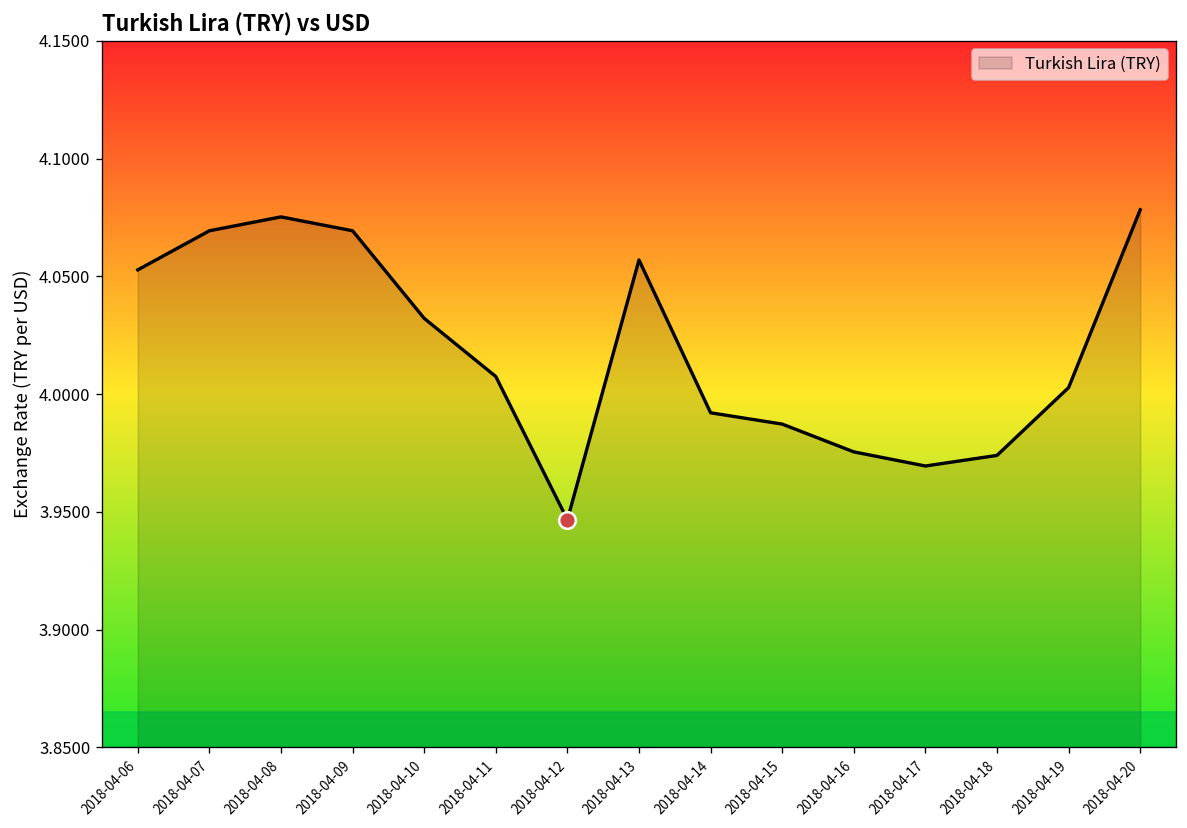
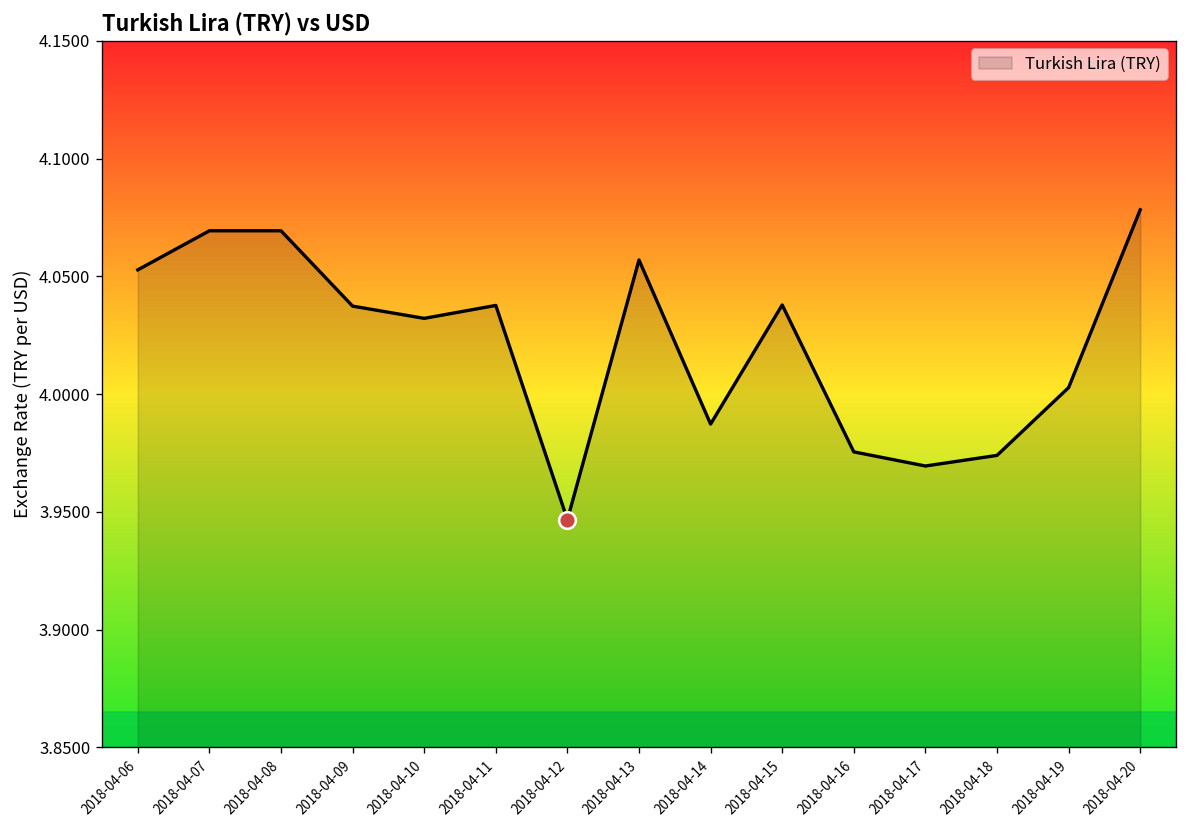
Turkish Lira (TRY), 2018-04-08: 4.075 -> 4.069
Turkish Lira (TRY), 2018-04-09: 4.069 -> 4.037
Turkish Lira (TRY), 2018-04-11: 4.008 -> 4.038
Turkish Lira (TRY), 2018-04-14: 3.992 -> 3.987
Turkish Lira (TRY), 2018-04-15: 3.987 -> 4.038
